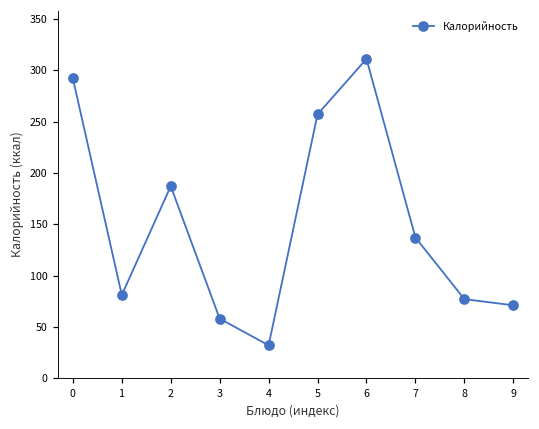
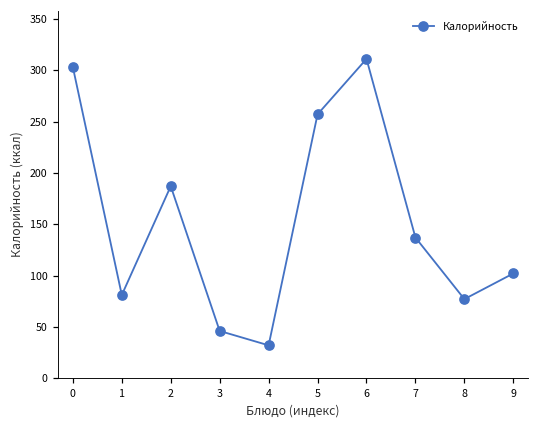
0: 290 -> 300
3: 60 -> 50
9: 70 -> 100
